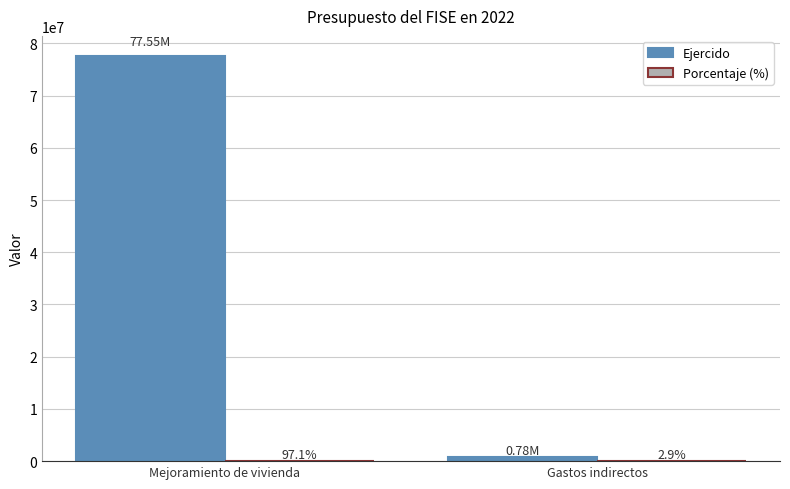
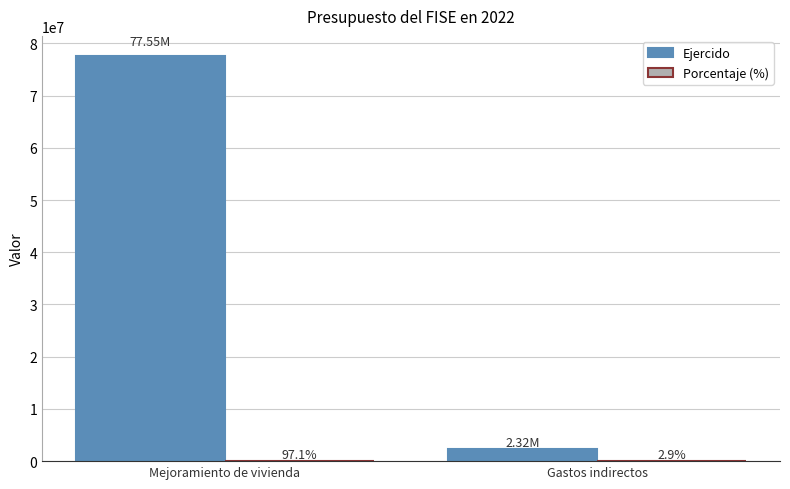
Ejercido, Gastos indirectos: 0.78M -> 2.32M
